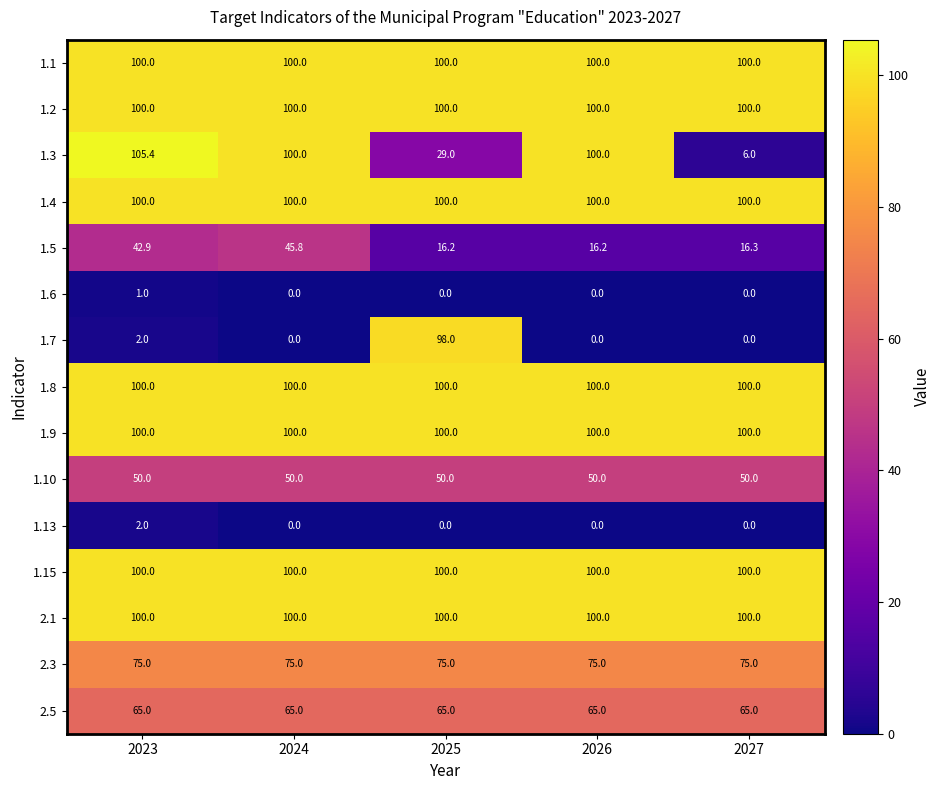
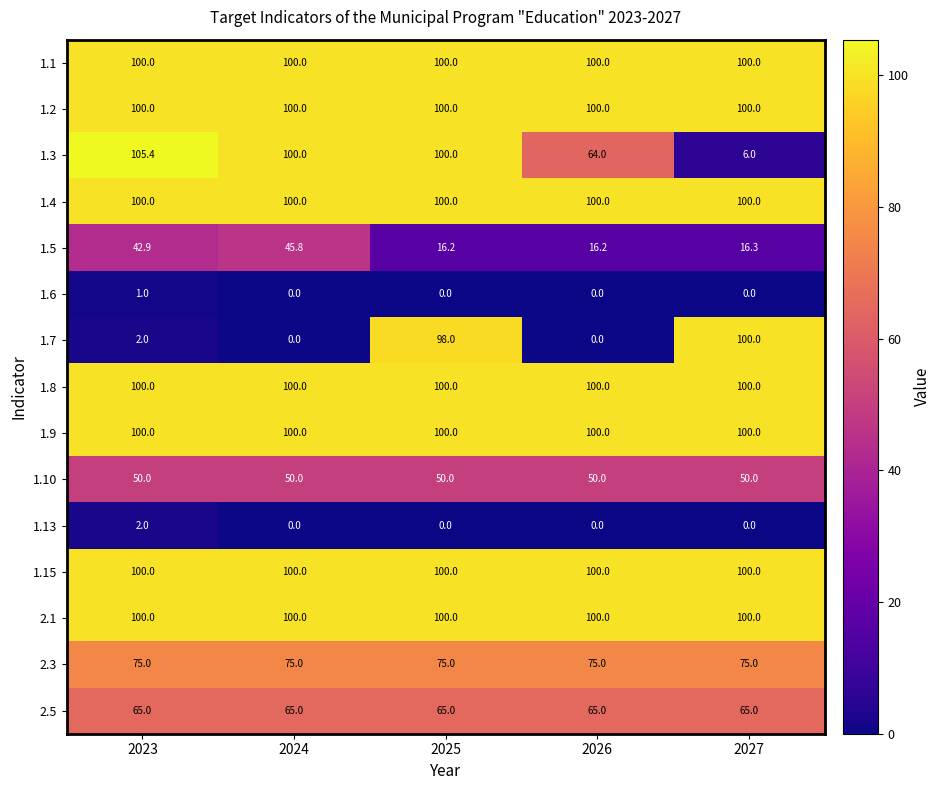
1.3, 2025: 29.0 -> 100.0
1.3, 2026: 100.0 -> 64.0
1.7, 2027: 0.0 -> 100.0
